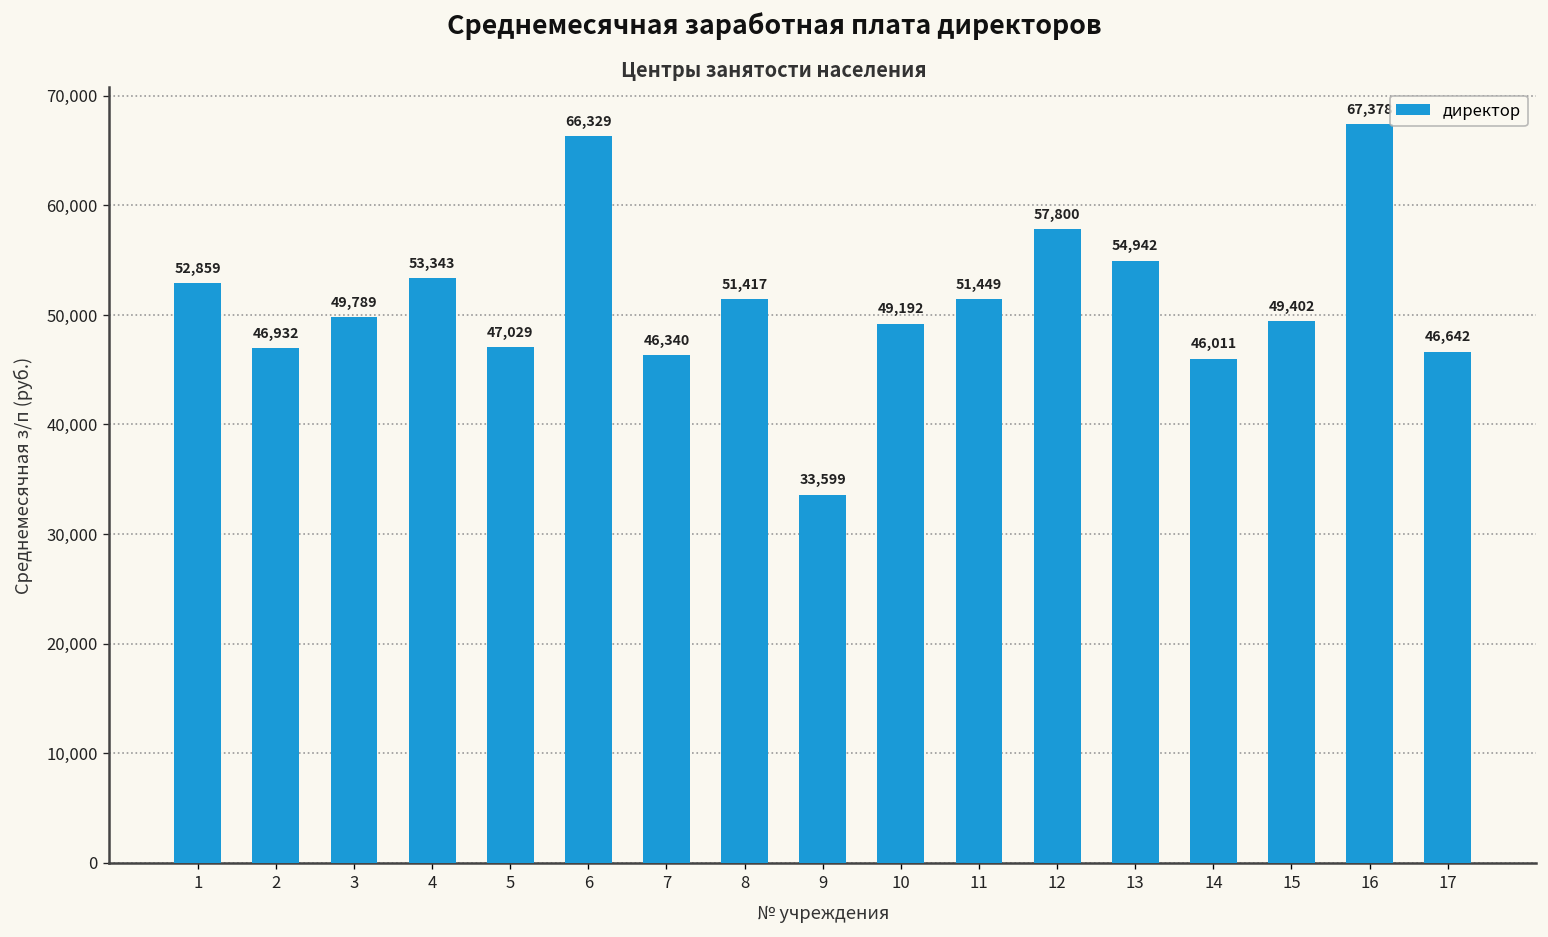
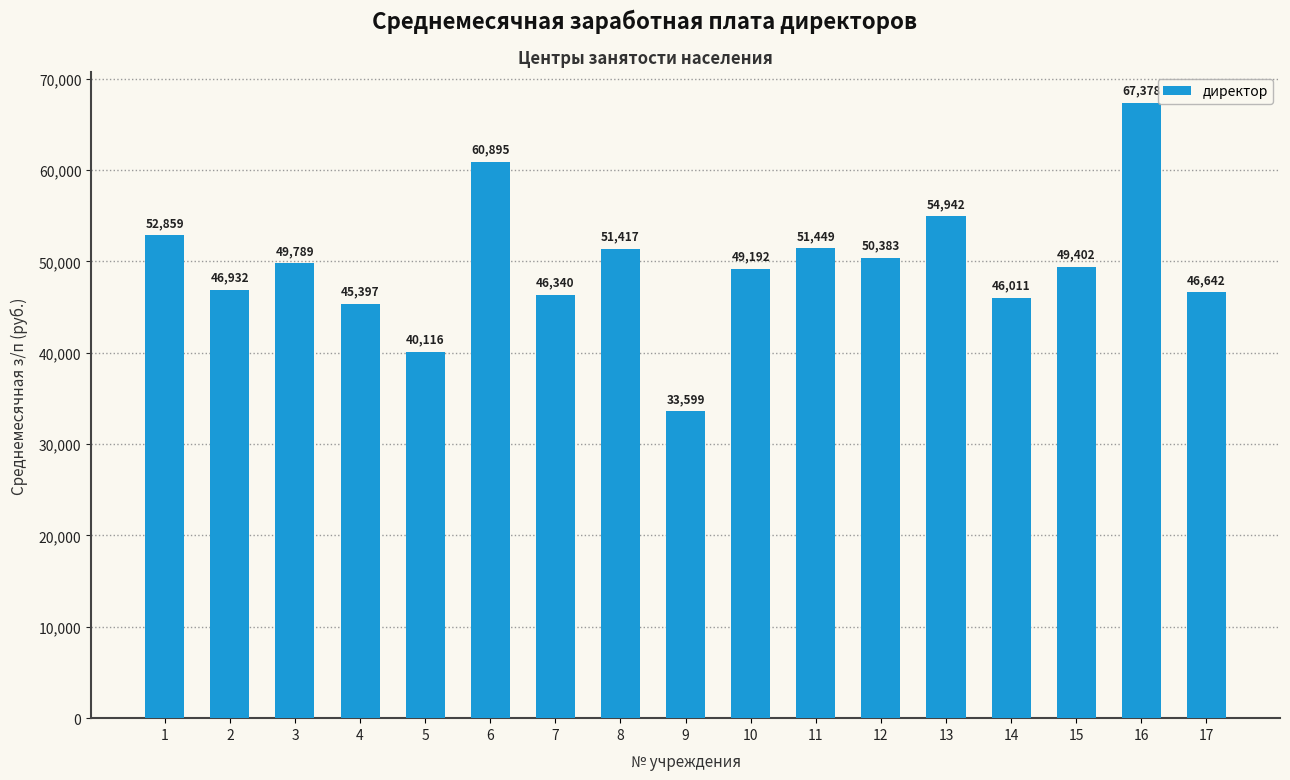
4: 53,343 -> 45,397
5: 47,029 -> 40,116
6: 66,329 -> 60,895
12: 57,800 -> 50,383
